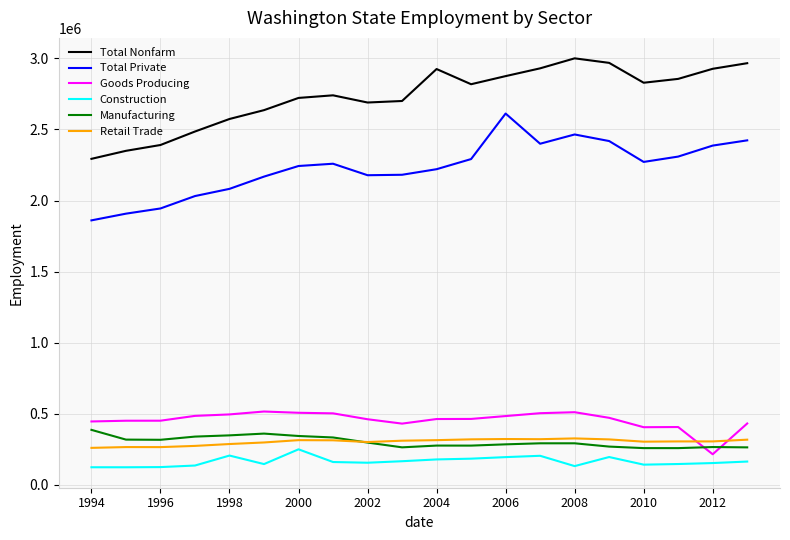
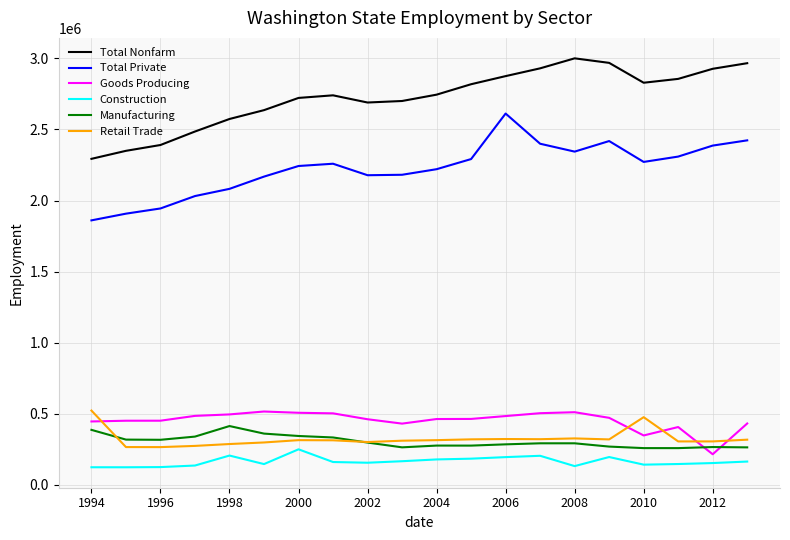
Retail Trade, 1994: 260000 -> 520000
Manufacturing, 1998: 350000 -> 410000
Total Nonfarm, 2004: 2930000 -> 2750000
Total Private, 2008: 2460000 -> 2340000
Goods Producing, 2010: 400000 -> 350000
Retail Trade, 2010: 300000 -> 480000
